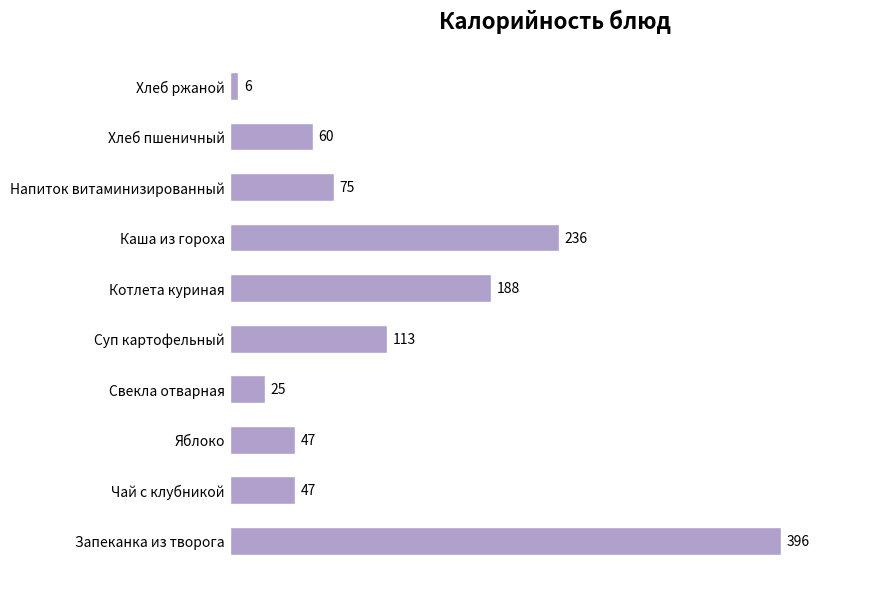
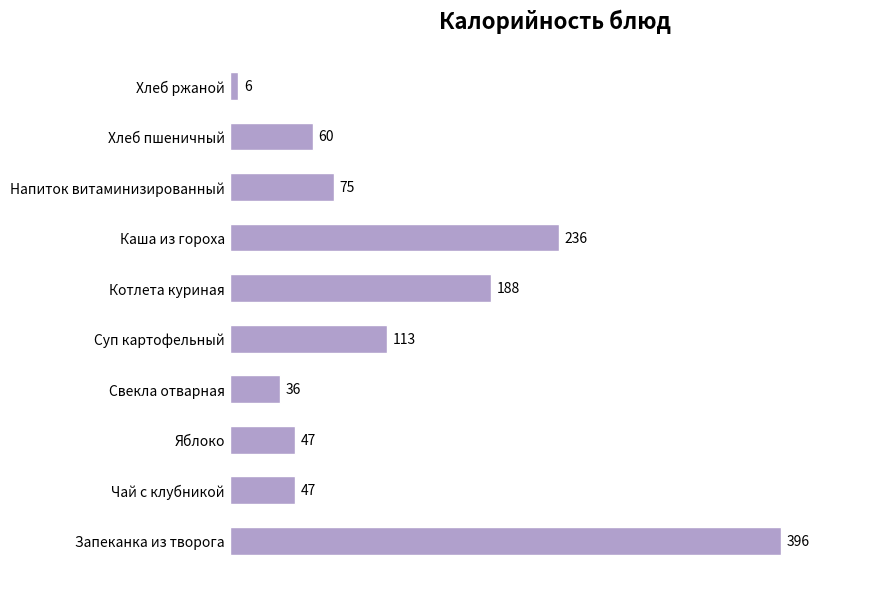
Свекла отварная: 25 -> 36
